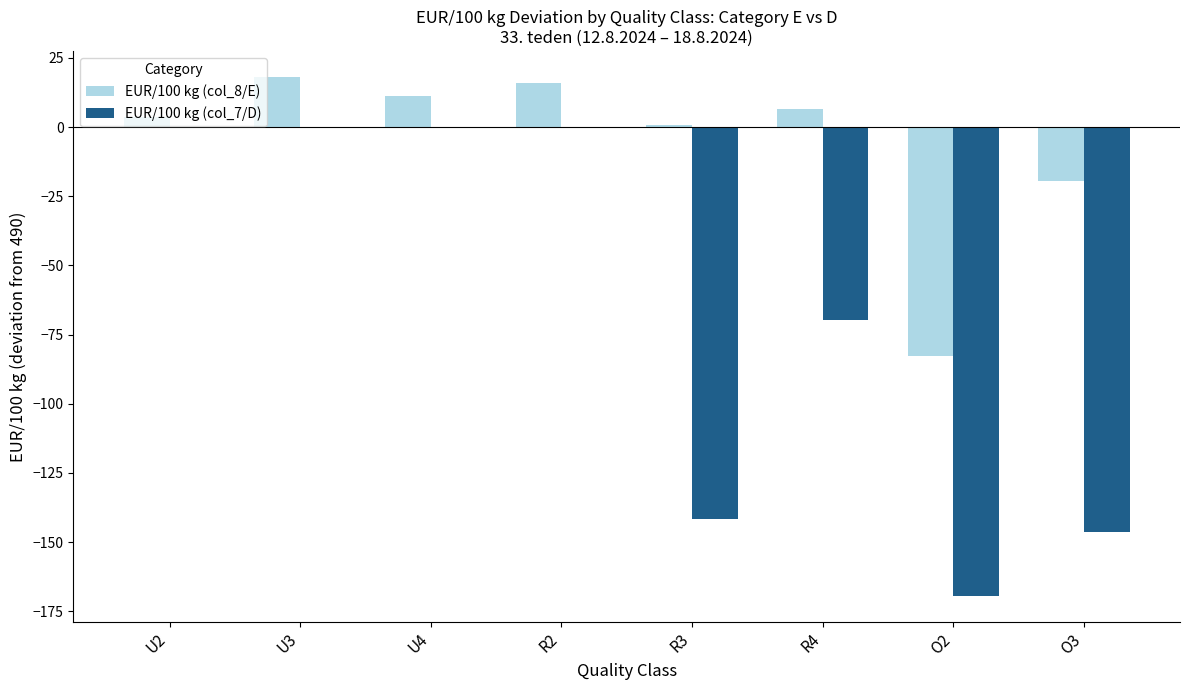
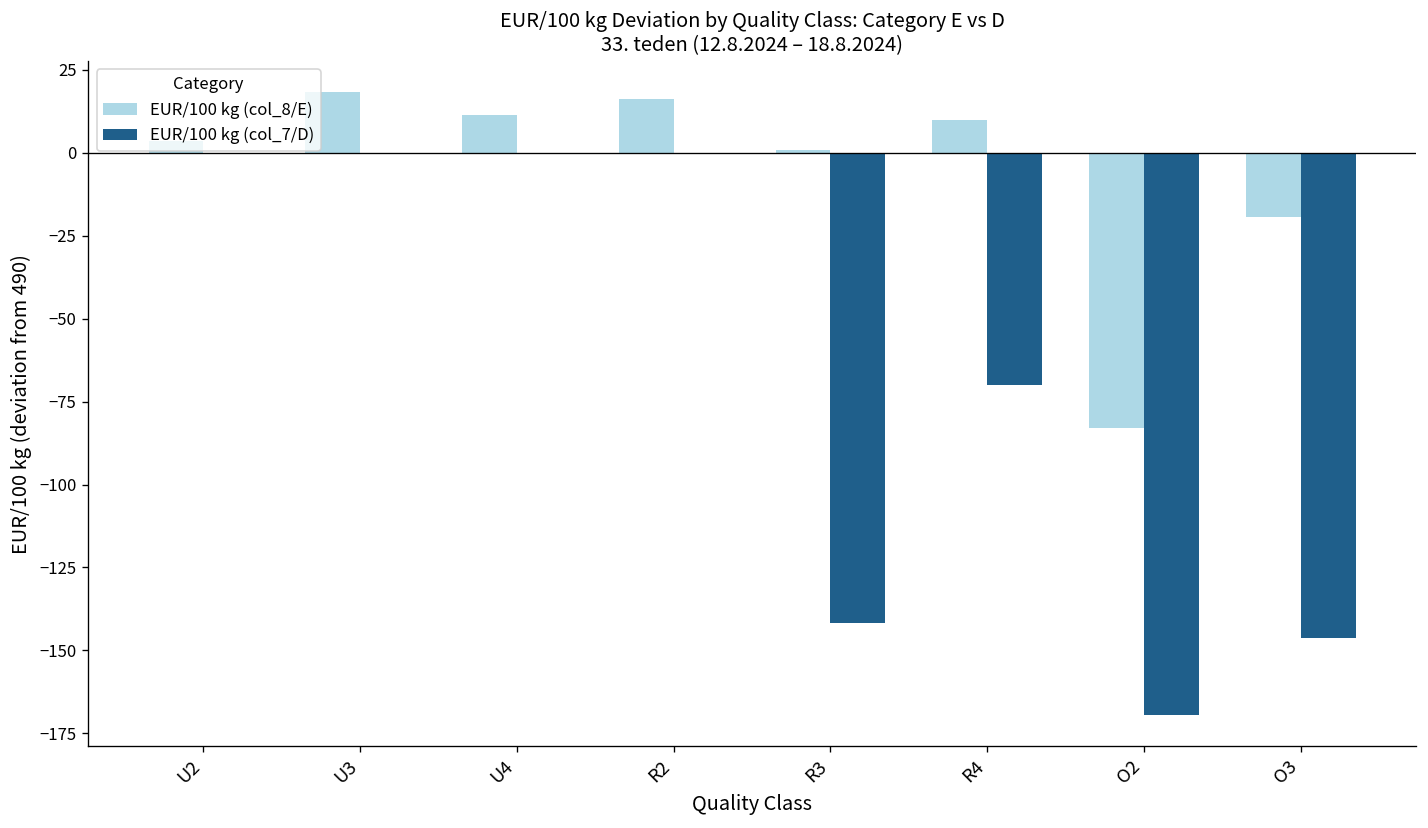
EUR/100 kg (col_8/E), R4: 7 -> 10
